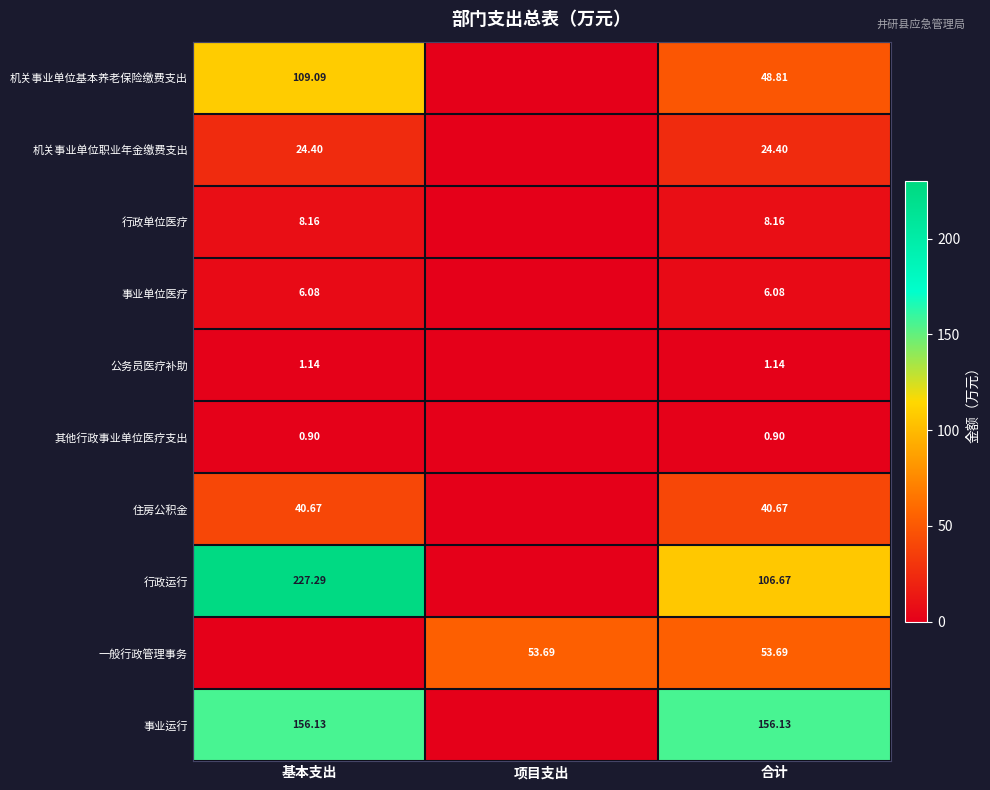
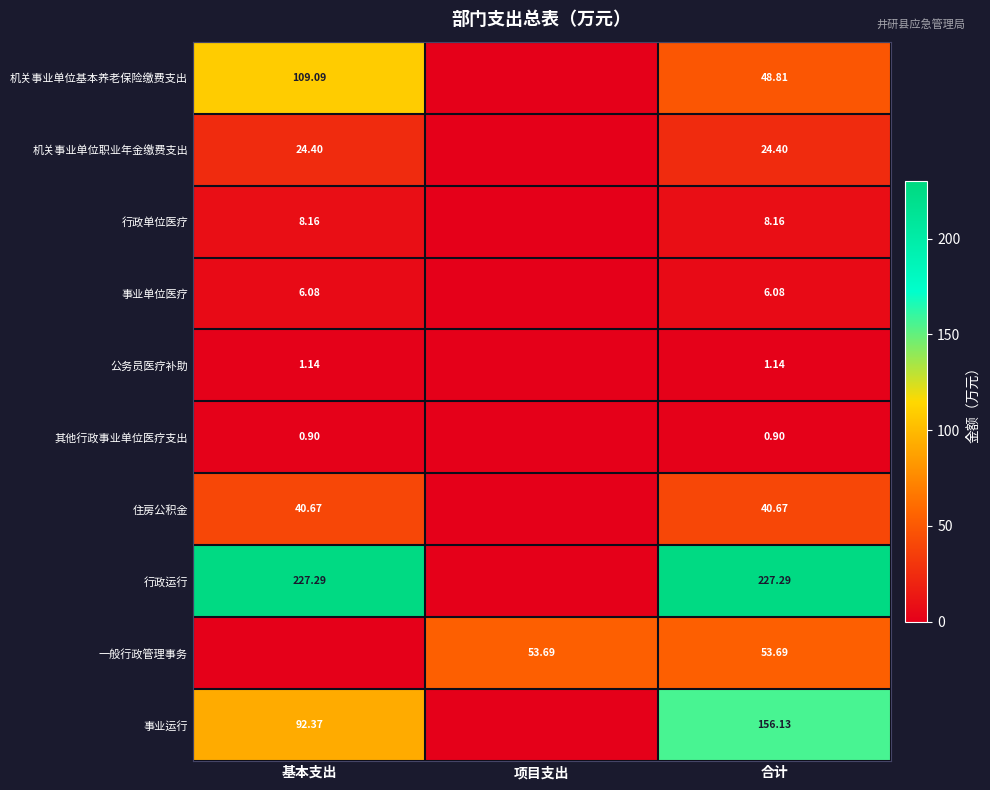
行政运行, 合计: 106.67 -> 227.29
事业运行, 基本支出: 156.13 -> 92.37
